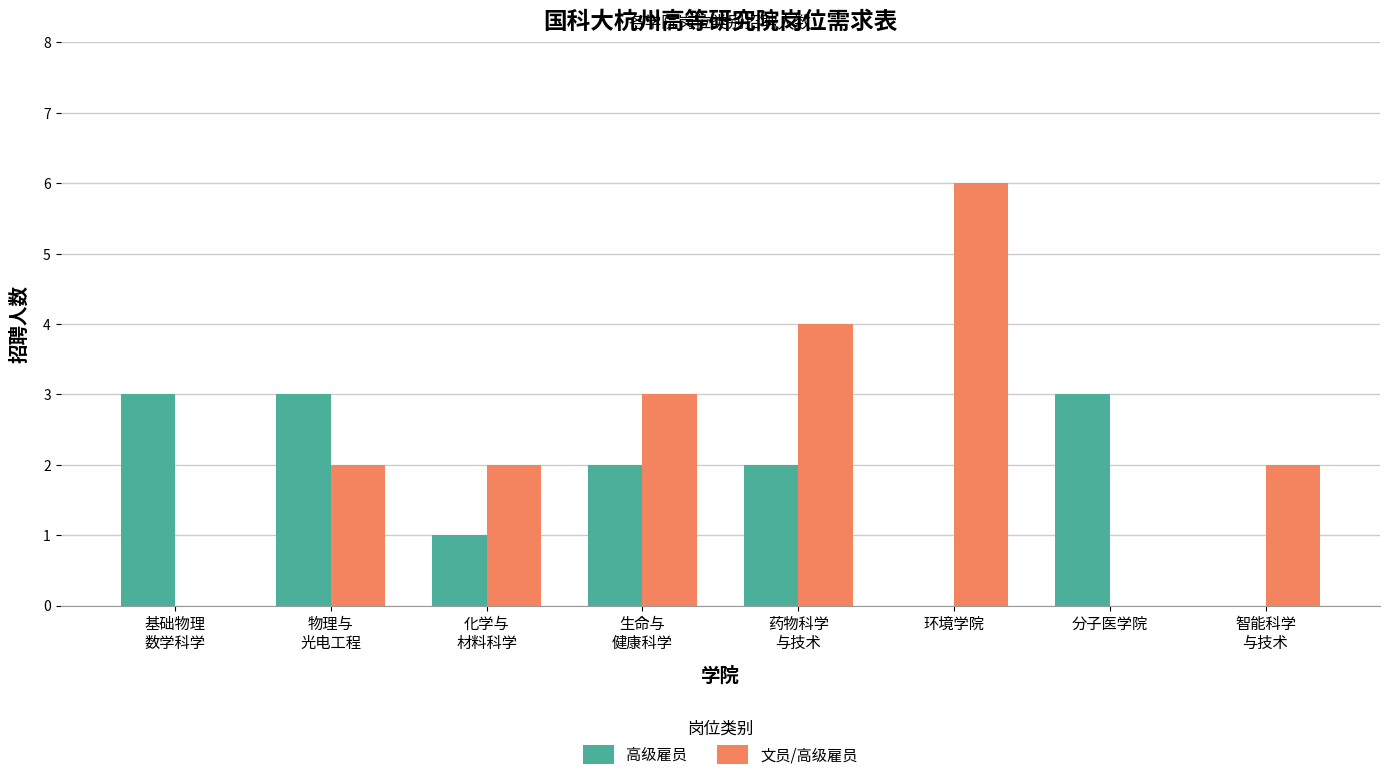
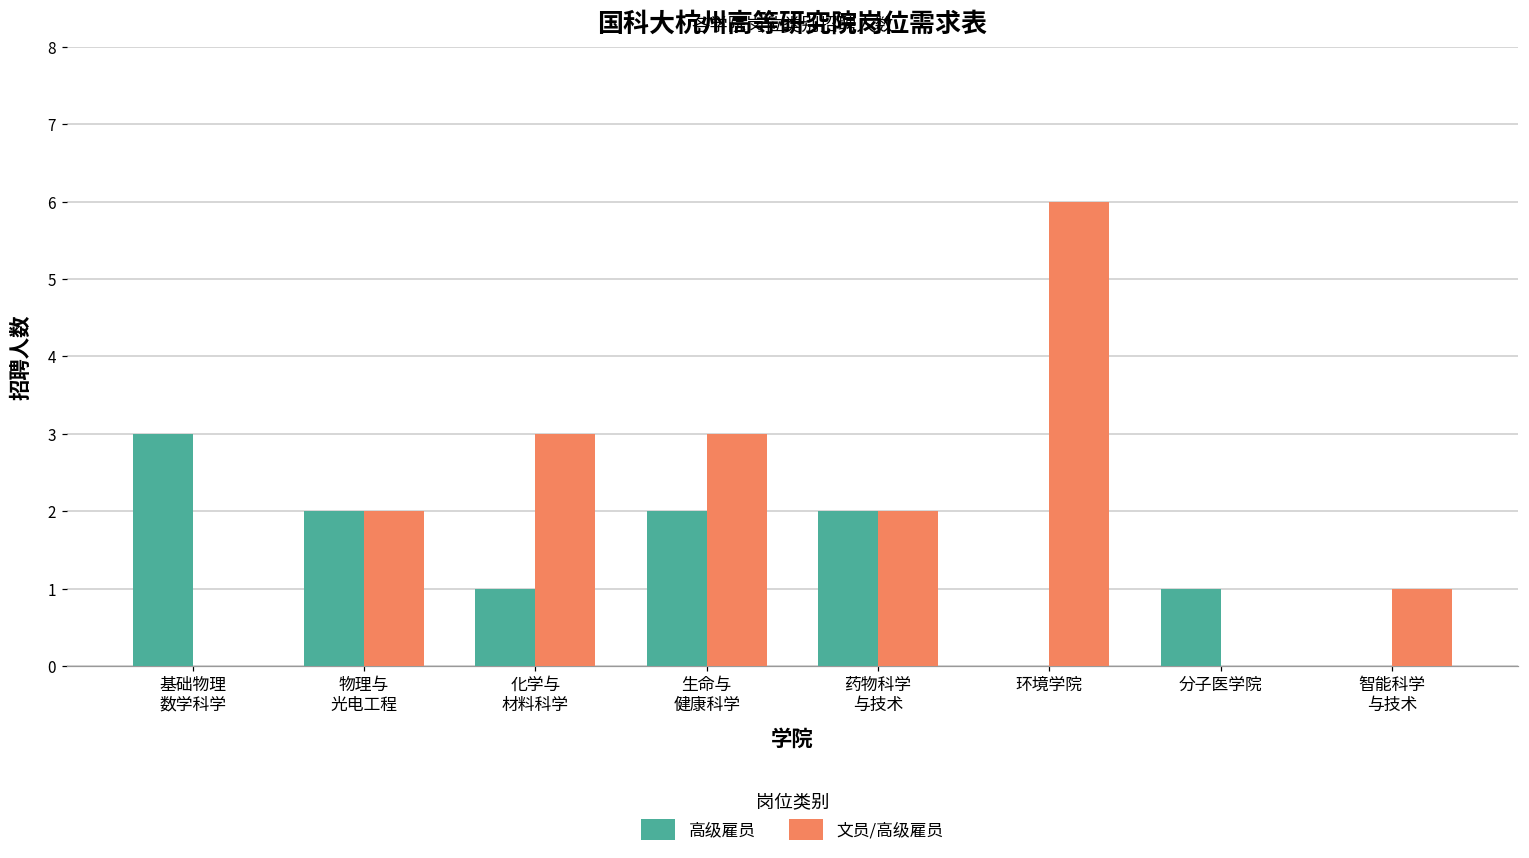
高级雇员, 物理与 光电工程: 3 -> 2
文员/高级雇员, 化学与 材料科学: 2 -> 3
文员/高级雇员, 药物科学 与技术: 4 -> 2
高级雇员, 分子医学院: 3 -> 1
文员/高级雇员, 智能科学 与技术: 2 -> 1
